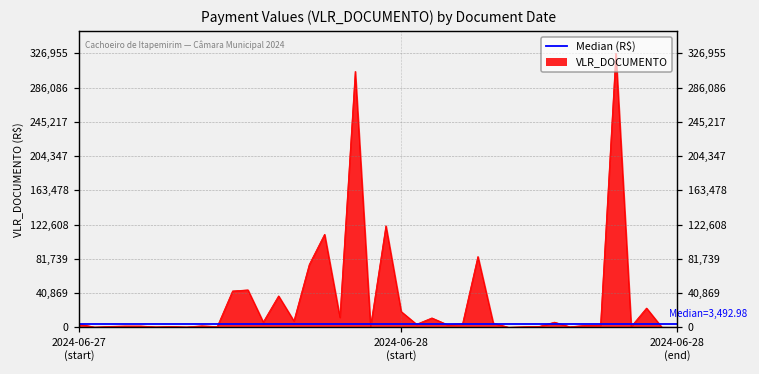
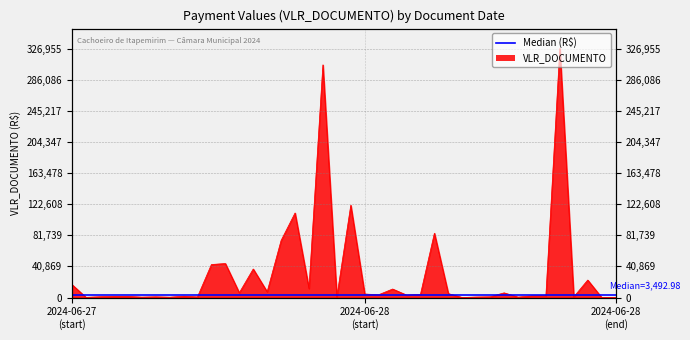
2024-06-27 (start): 0 -> 20,000
2024-06-28 (start): 20,000 -> 0
